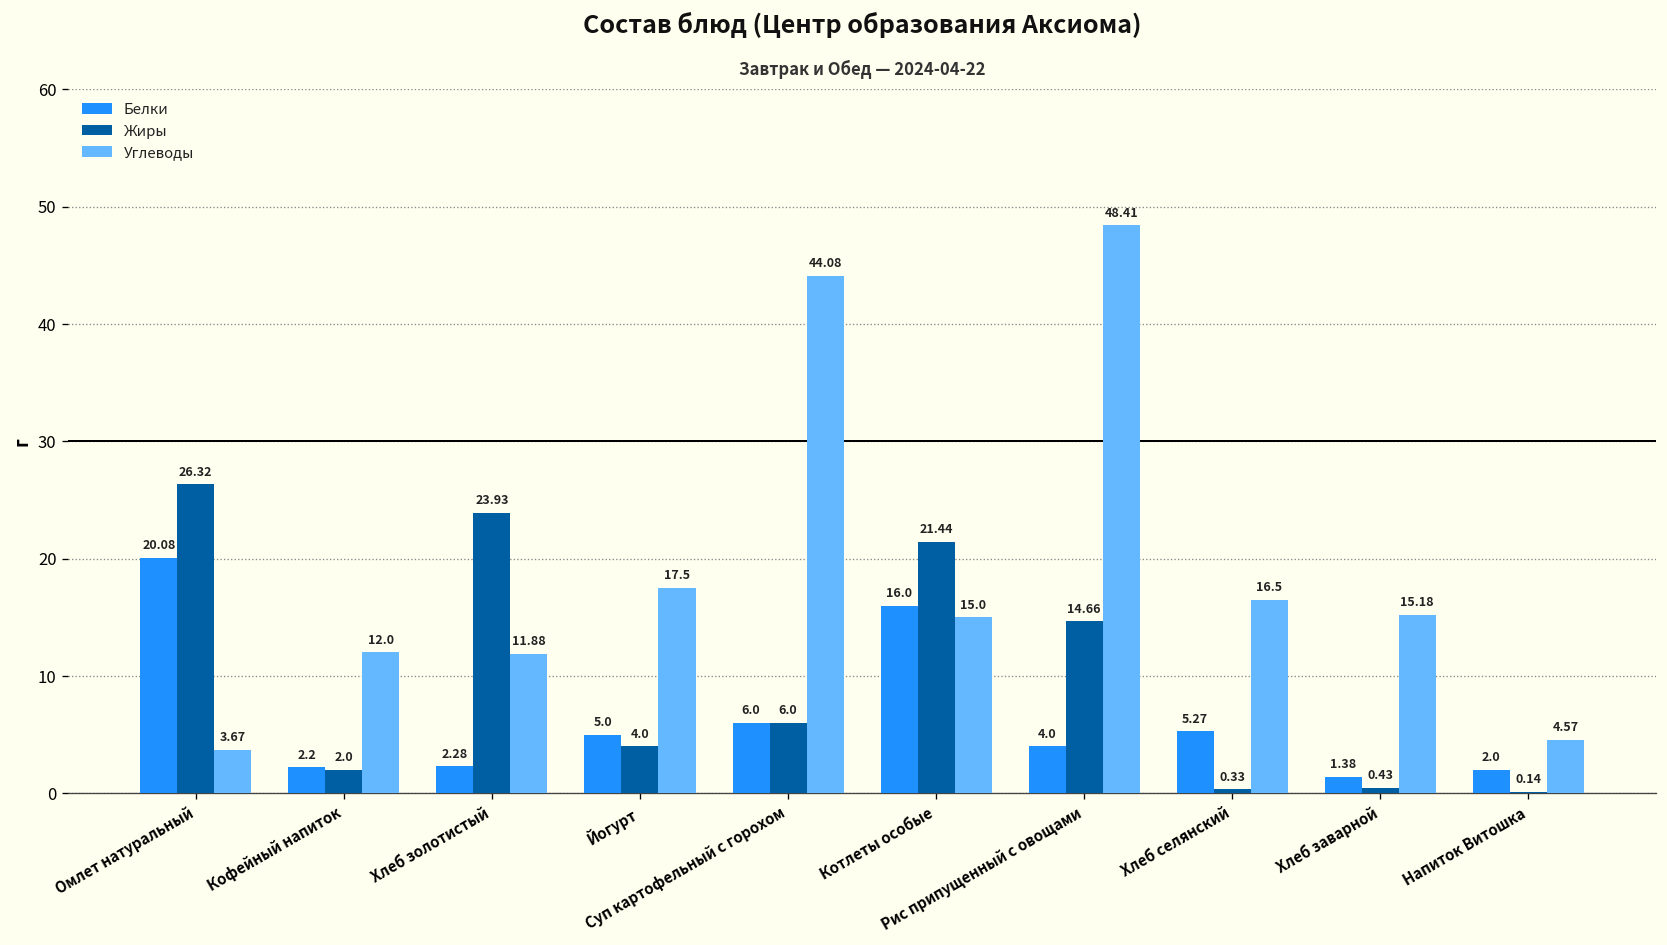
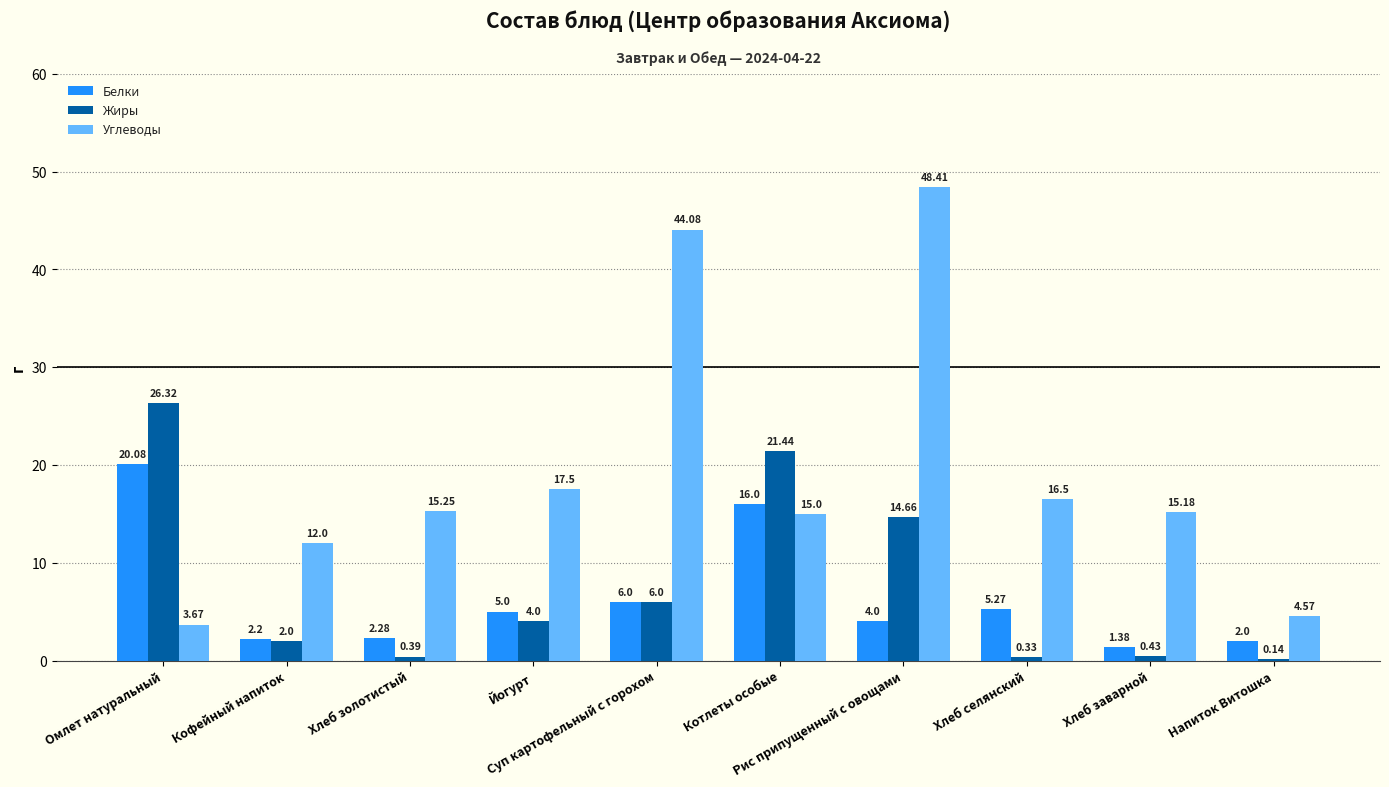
Жиры, Хлеб золотистый: 23.93 -> 0.39
Углеводы, Хлеб золотистый: 11.88 -> 15.25
